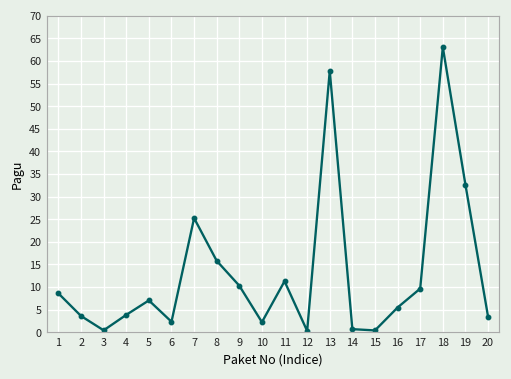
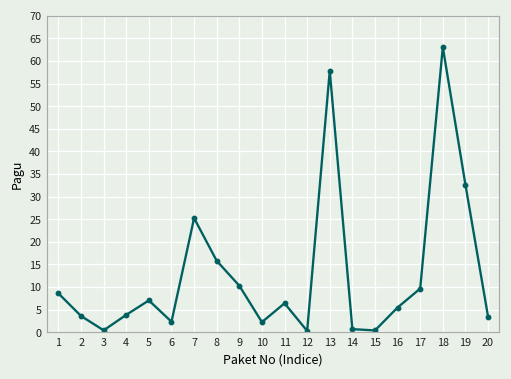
11: 11 -> 6
